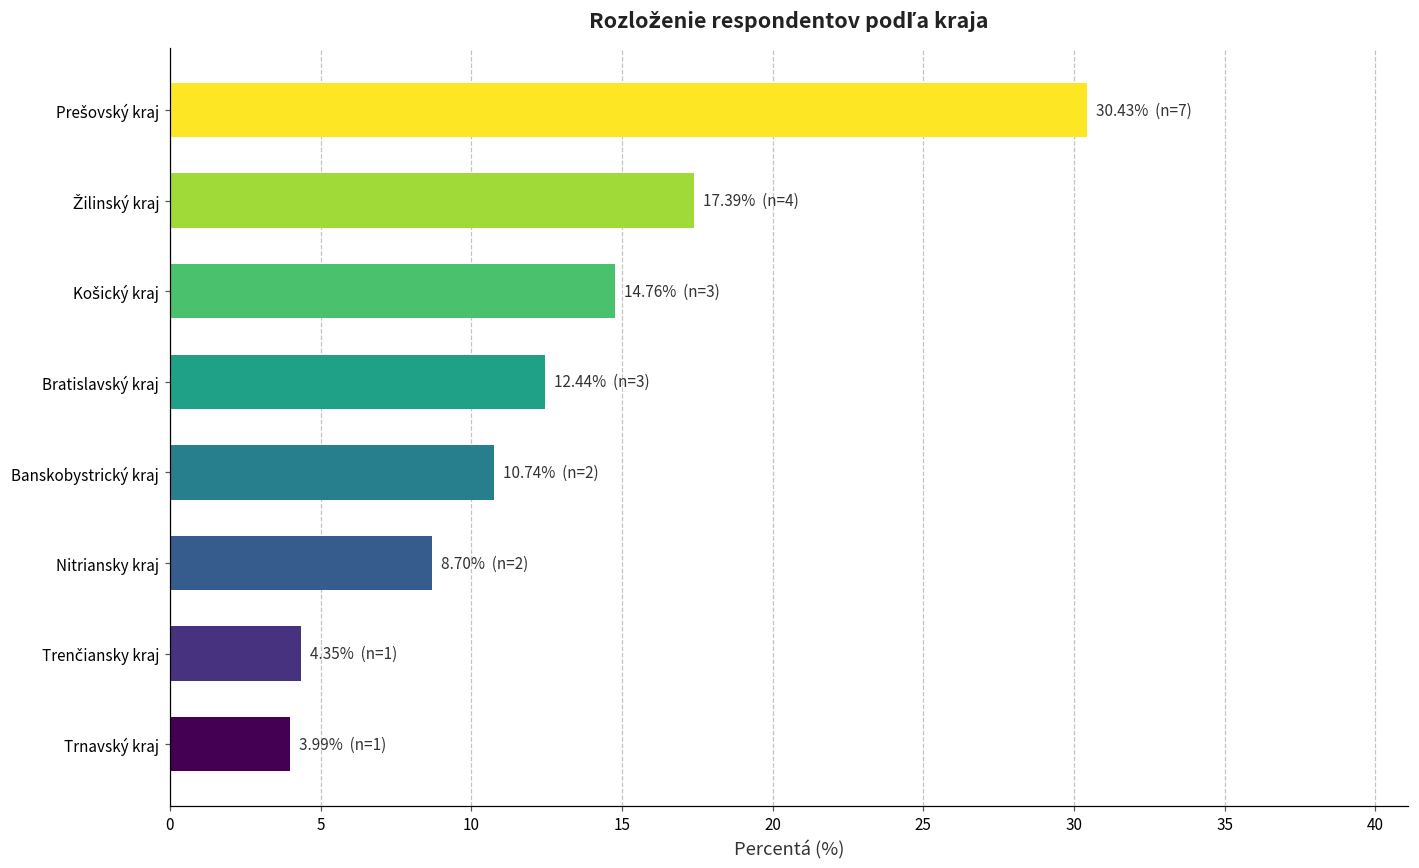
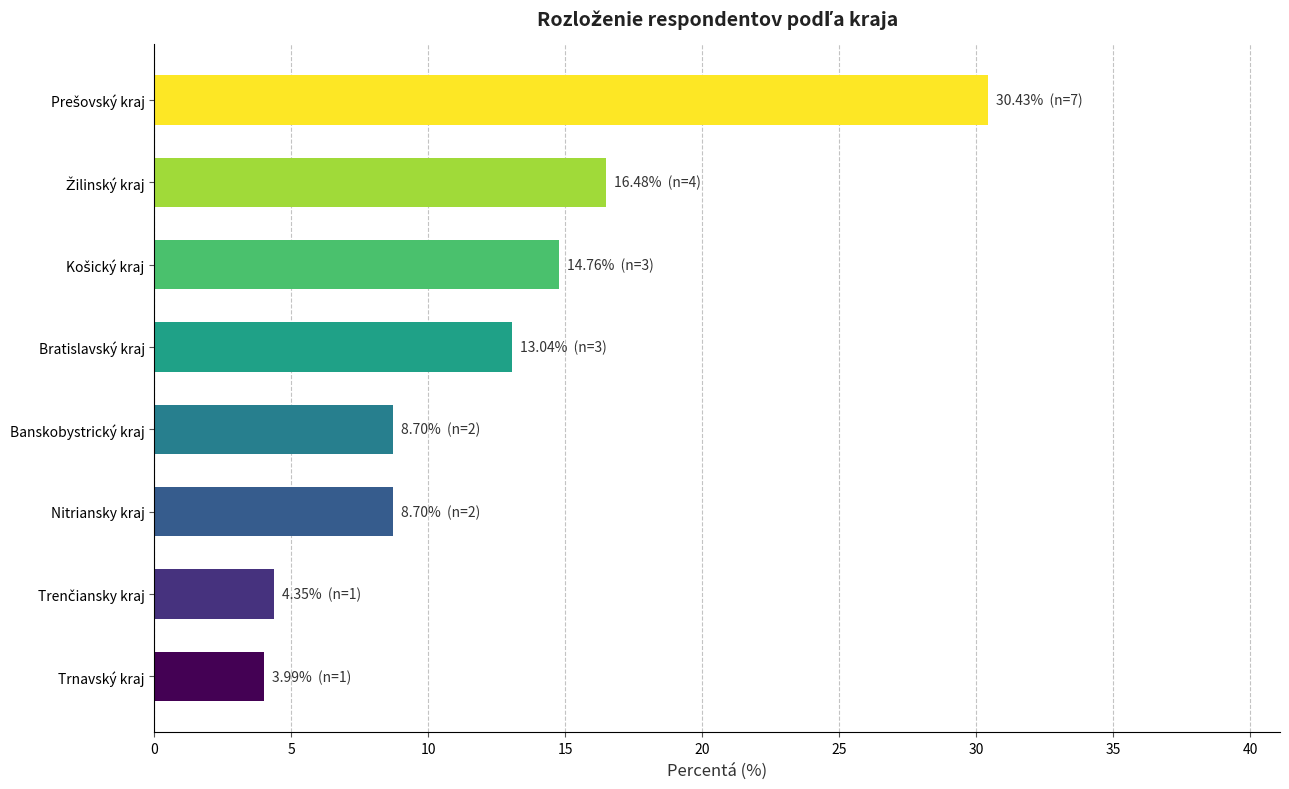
Žilinský kraj: 17.39% -> 16.48%
Bratislavský kraj: 12.44% -> 13.04%
Banskobystrický kraj: 10.74% -> 8.70%
